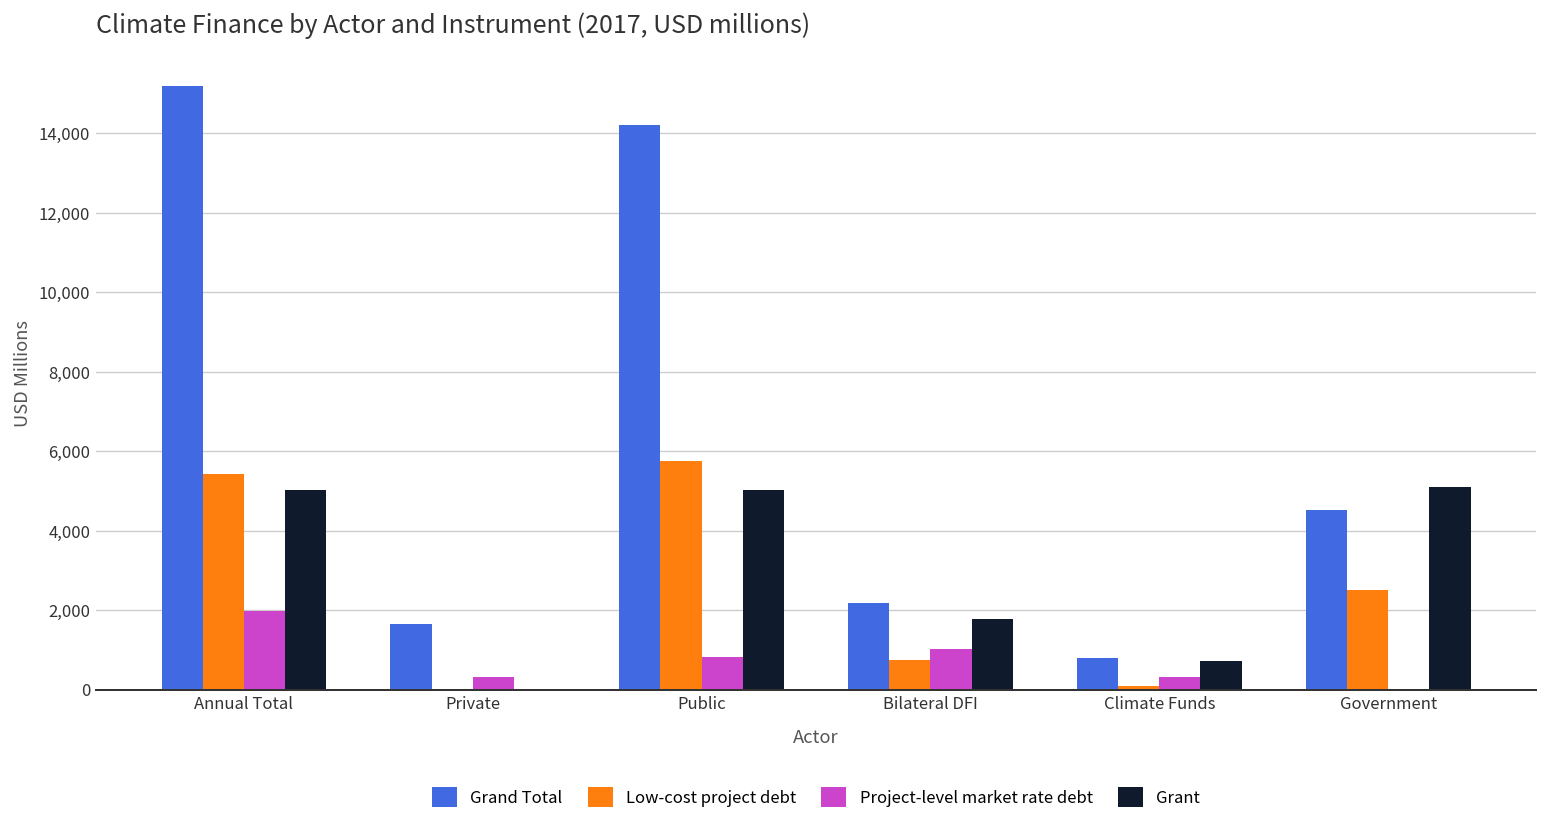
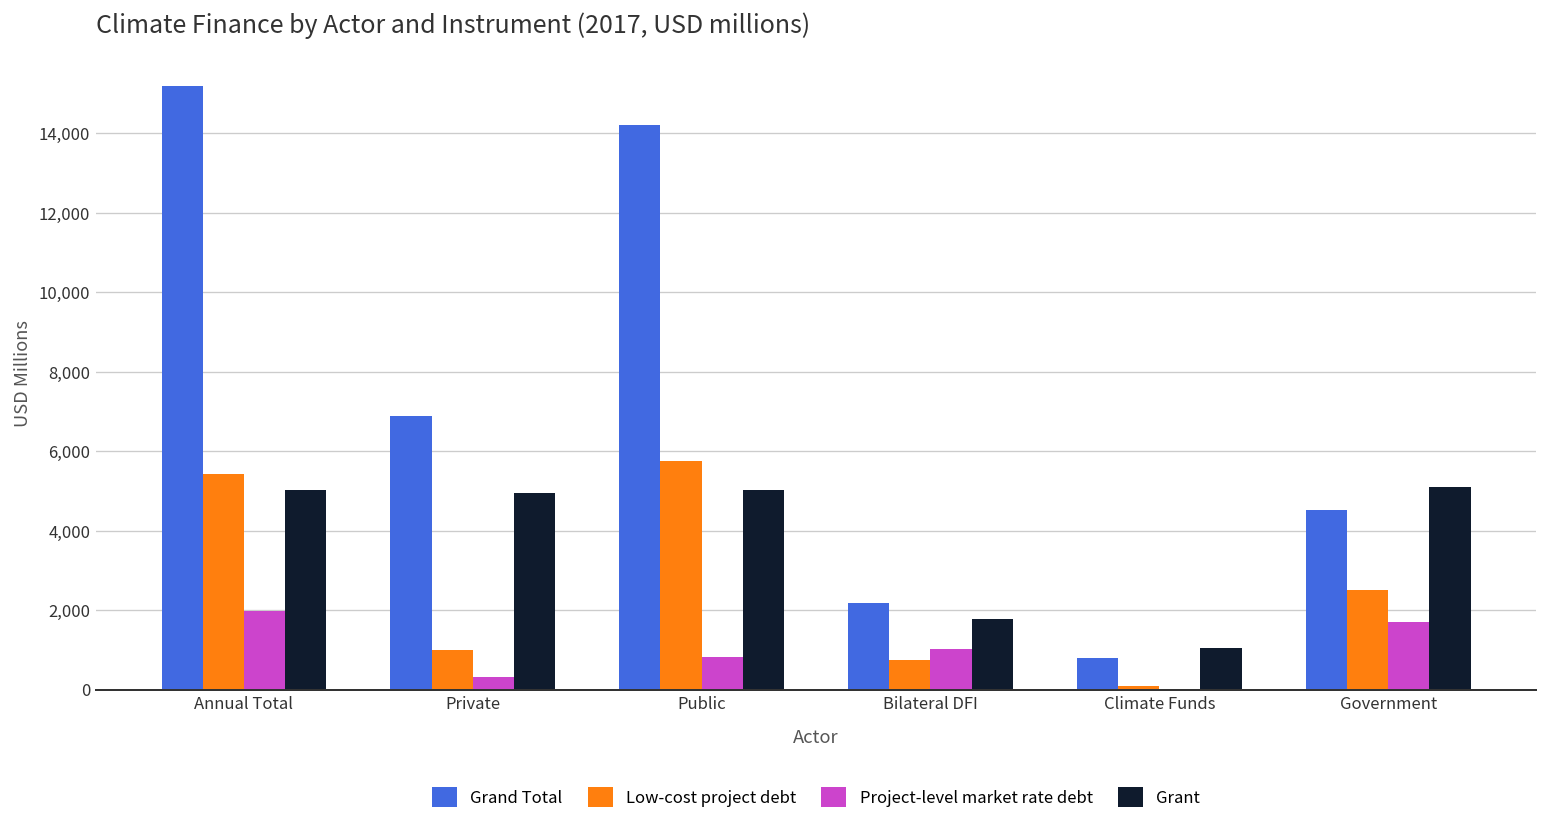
Grand Total, Private: 1,700 -> 6,900
Low-cost project debt, Private: 0 -> 1,000
Grant, Private: 0 -> 4,900
Project-level market rate debt, Climate Funds: 300 -> 0
Grant, Climate Funds: 700 -> 1,000
Project-level market rate debt, Government: 0 -> 1,700
